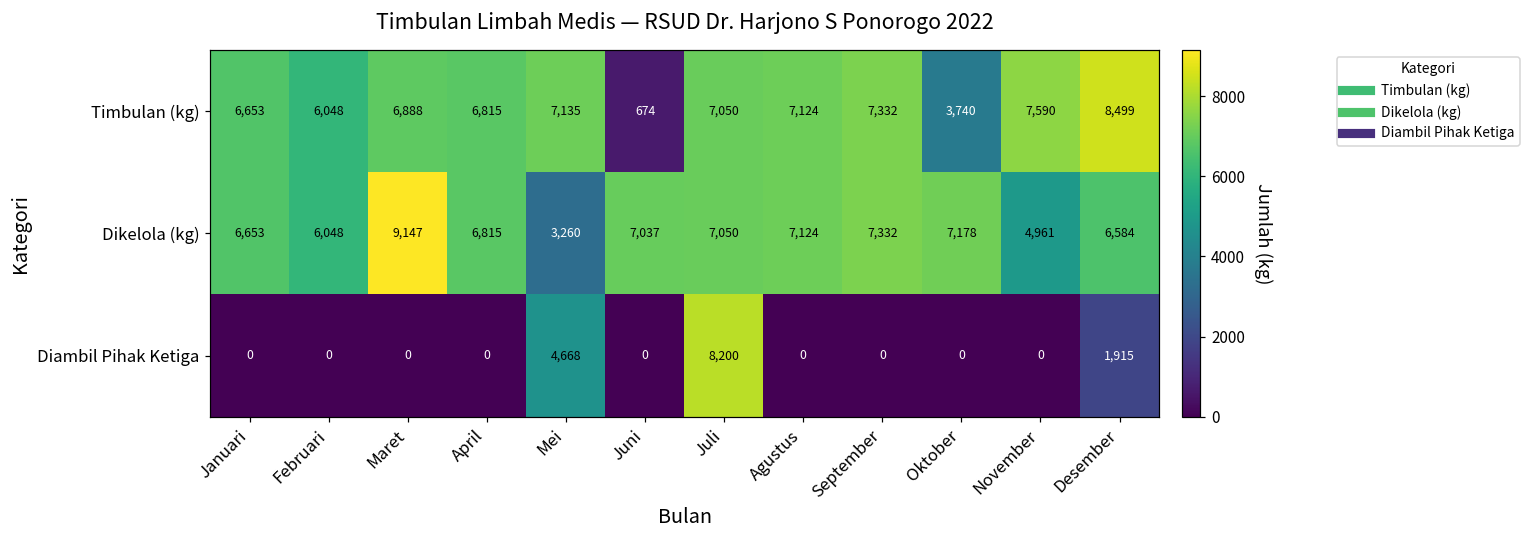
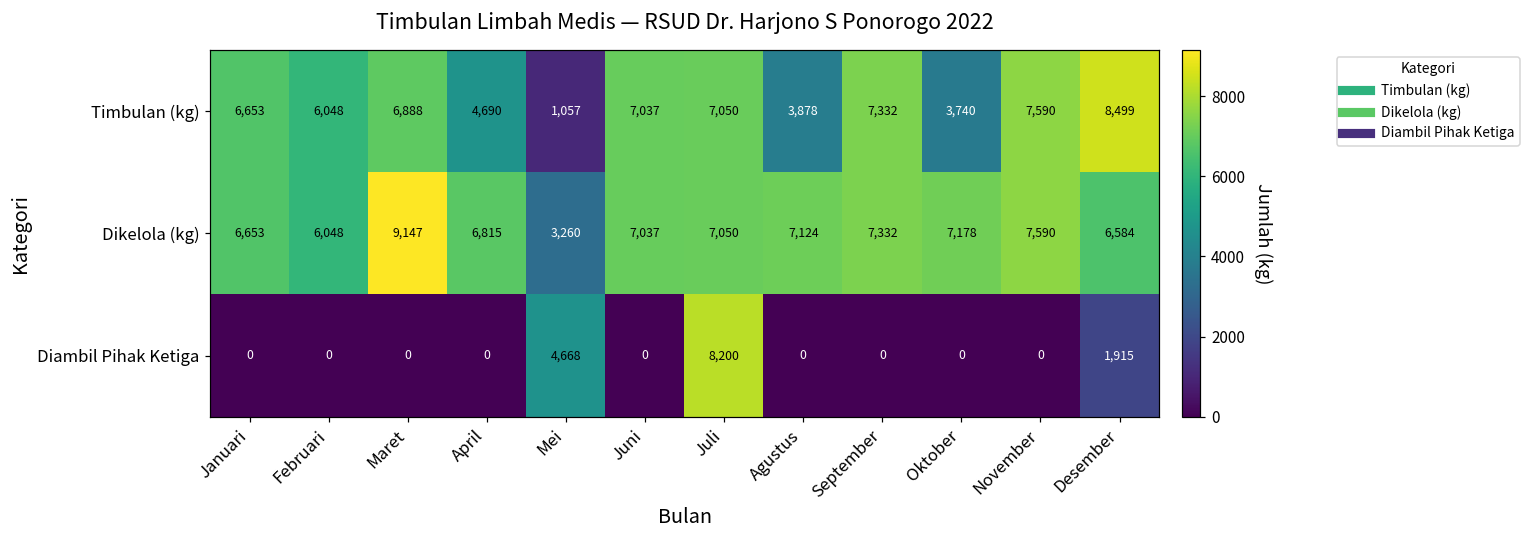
Timbulan (kg), April: 6,815 -> 4,690
Timbulan (kg), Mei: 7,135 -> 1,057
Timbulan (kg), Juni: 674 -> 7,037
Timbulan (kg), Agustus: 7,124 -> 3,878
Dikelola (kg), November: 4,961 -> 7,590
